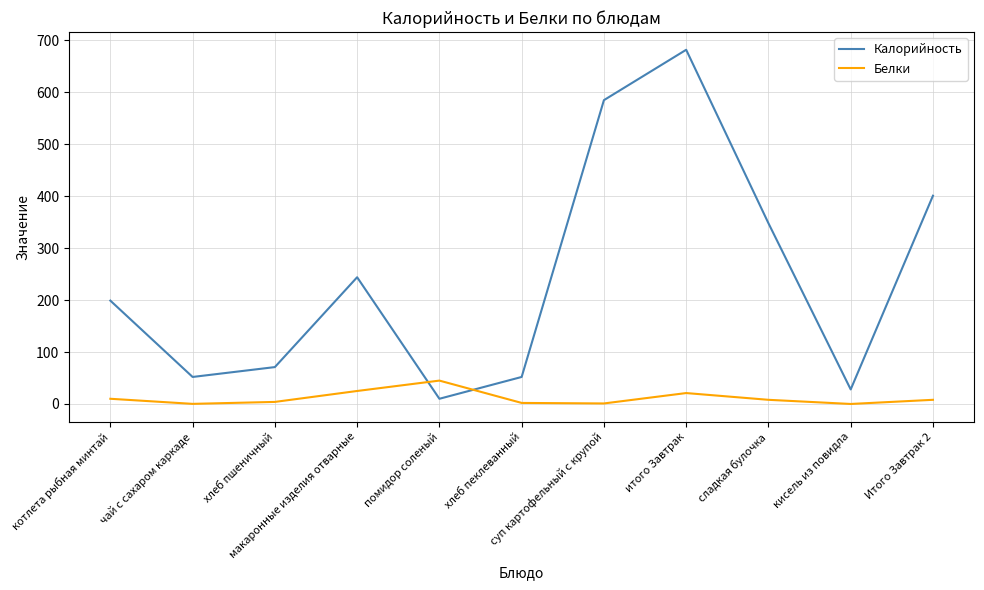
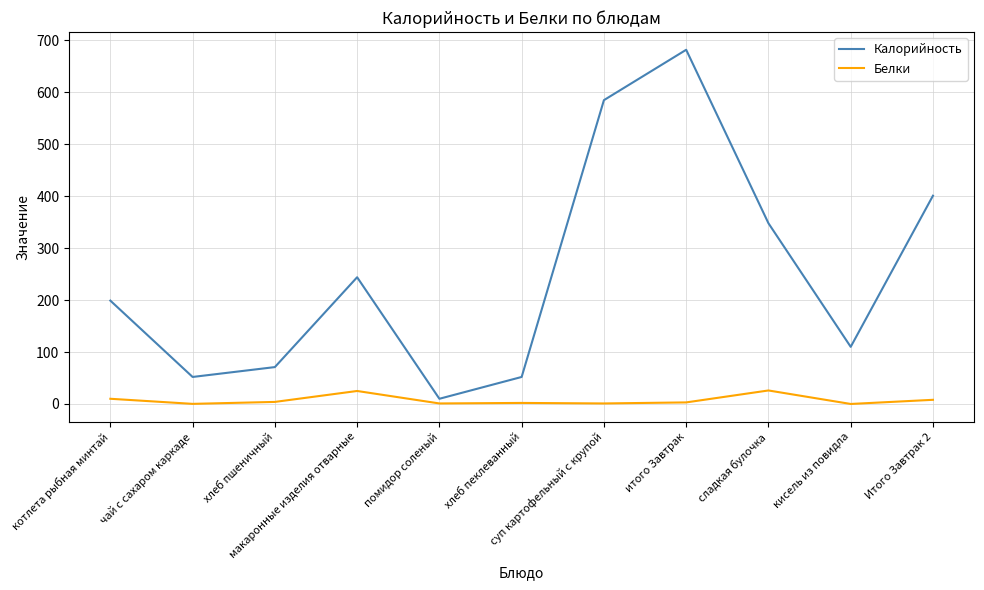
Белки, помидор соленый: 50 -> 0
Белки, итого Завтрак: 20 -> 0
Белки, сладкая булочка: 10 -> 30
Калорийность, кисель из повидла: 30 -> 110
